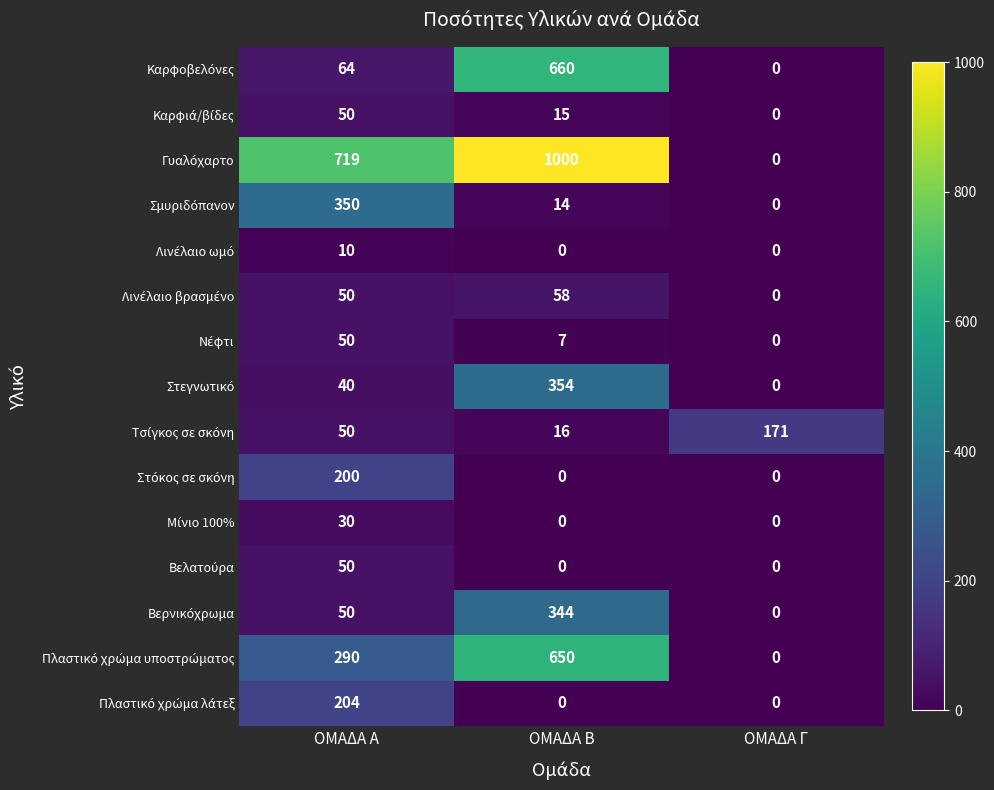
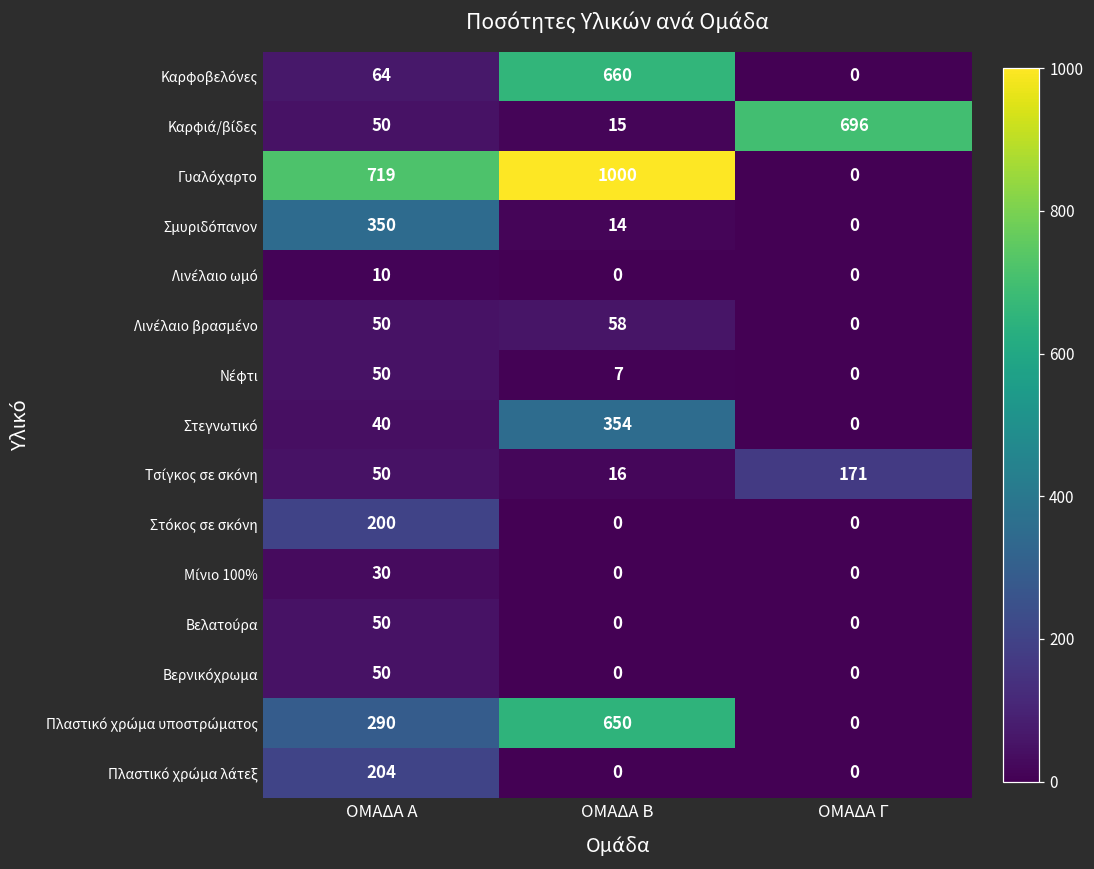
Καρφιά/βίδες, ΟΜΑΔΑ Γ: 0 -> 696
Βερνικόχρωμα, ΟΜΑΔΑ Β: 344 -> 0
